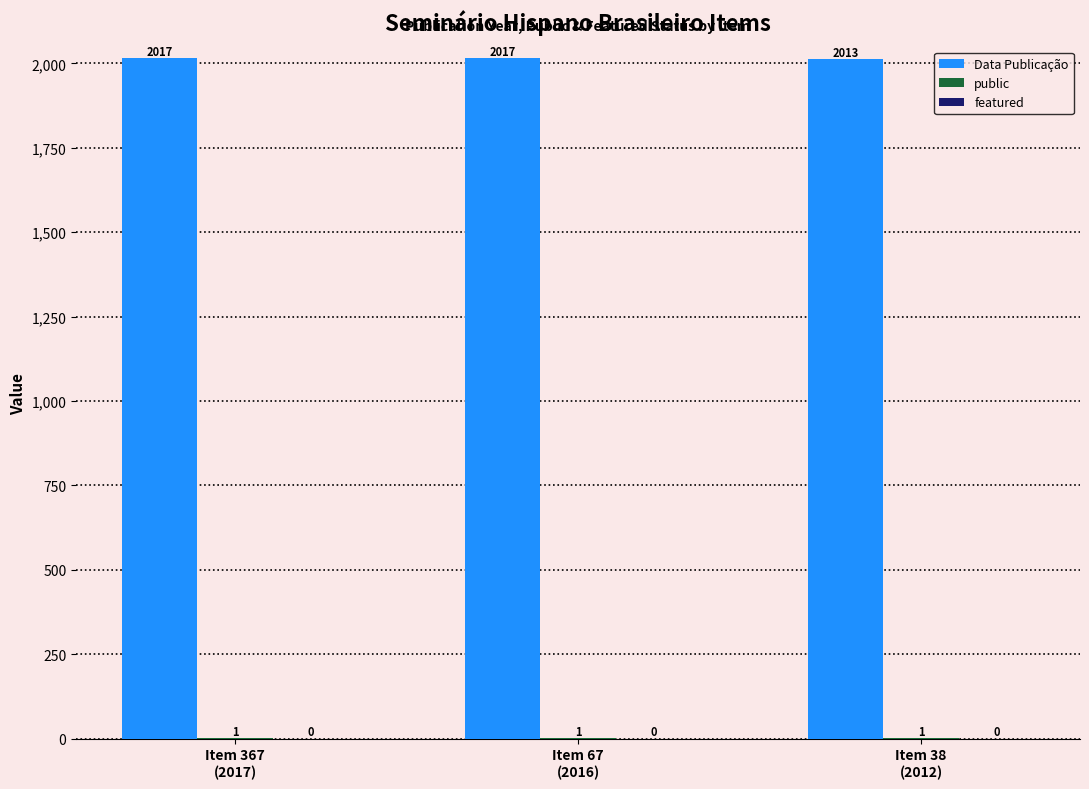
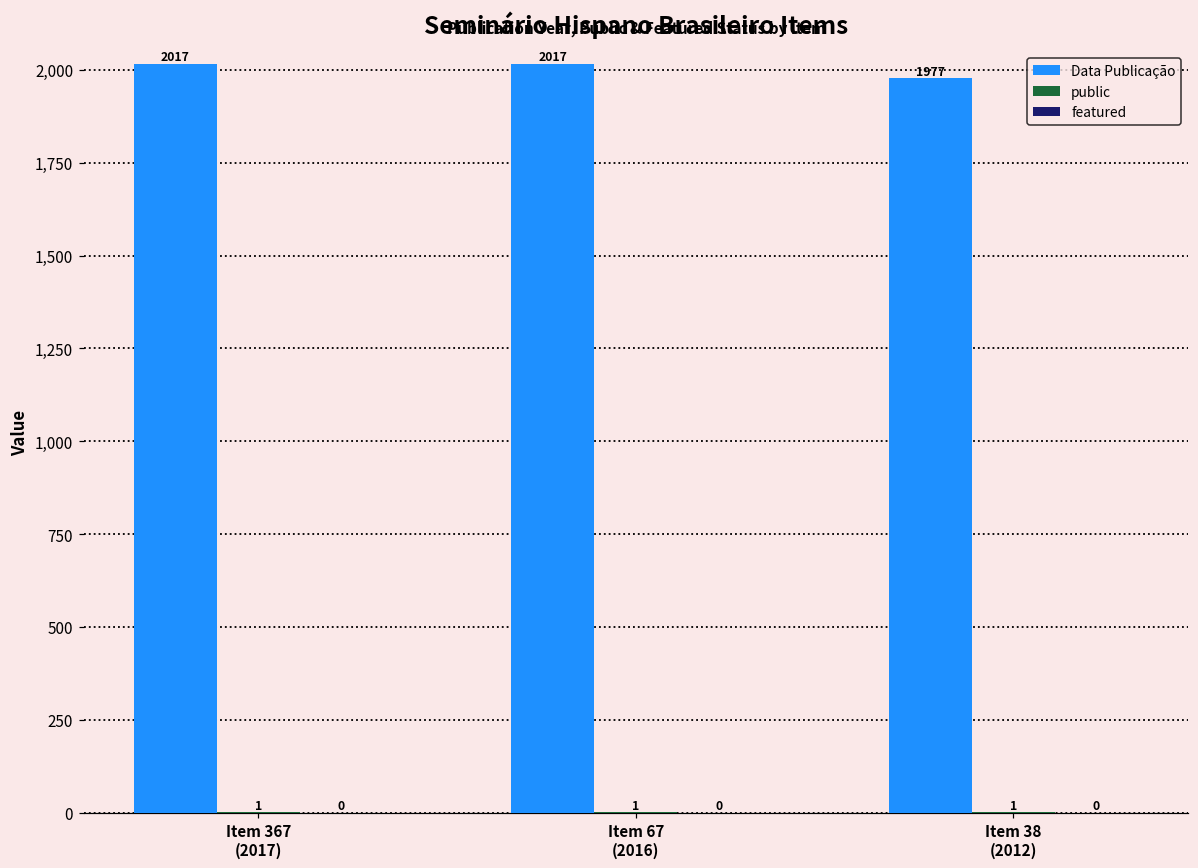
Data Publicação, Item 38 (2012): 2013 -> 1977
